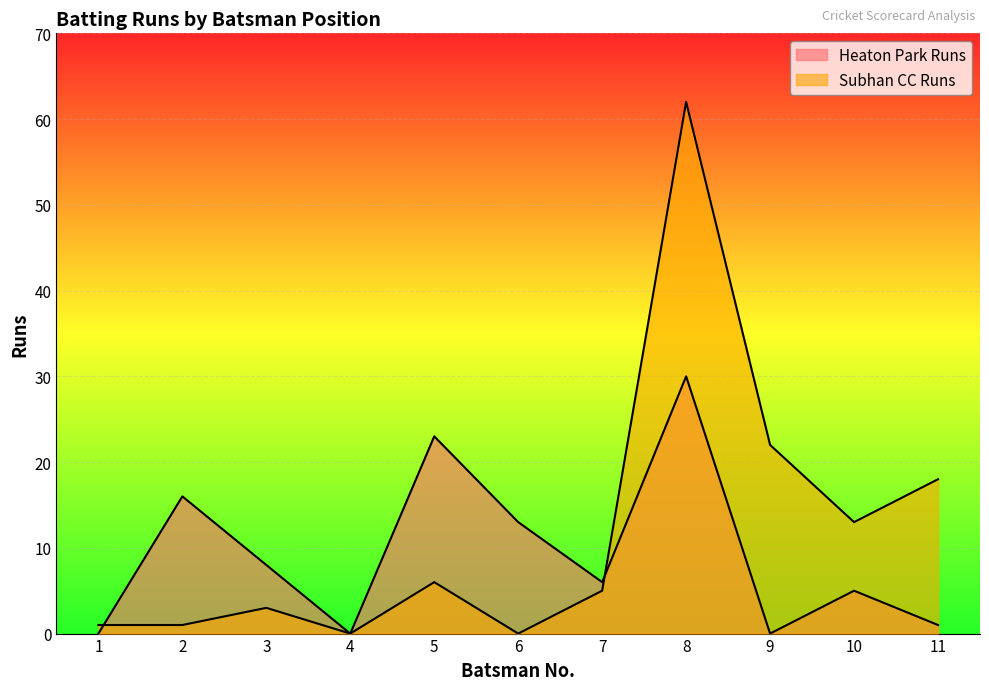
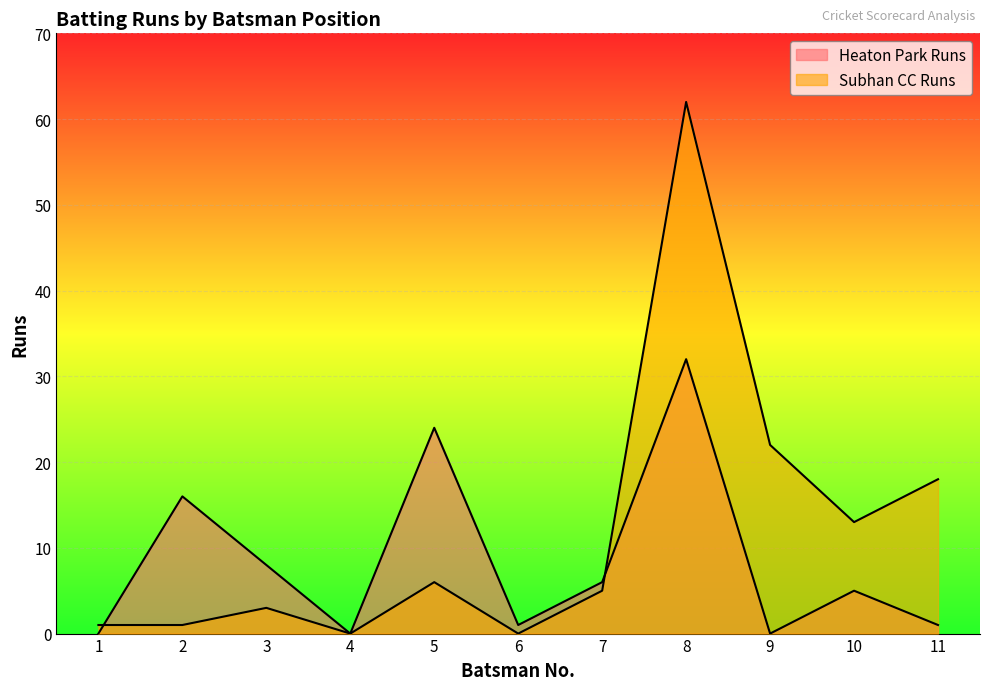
Heaton Park Runs, 5: 23 -> 24
Heaton Park Runs, 6: 13 -> 1
Heaton Park Runs, 8: 30 -> 32
